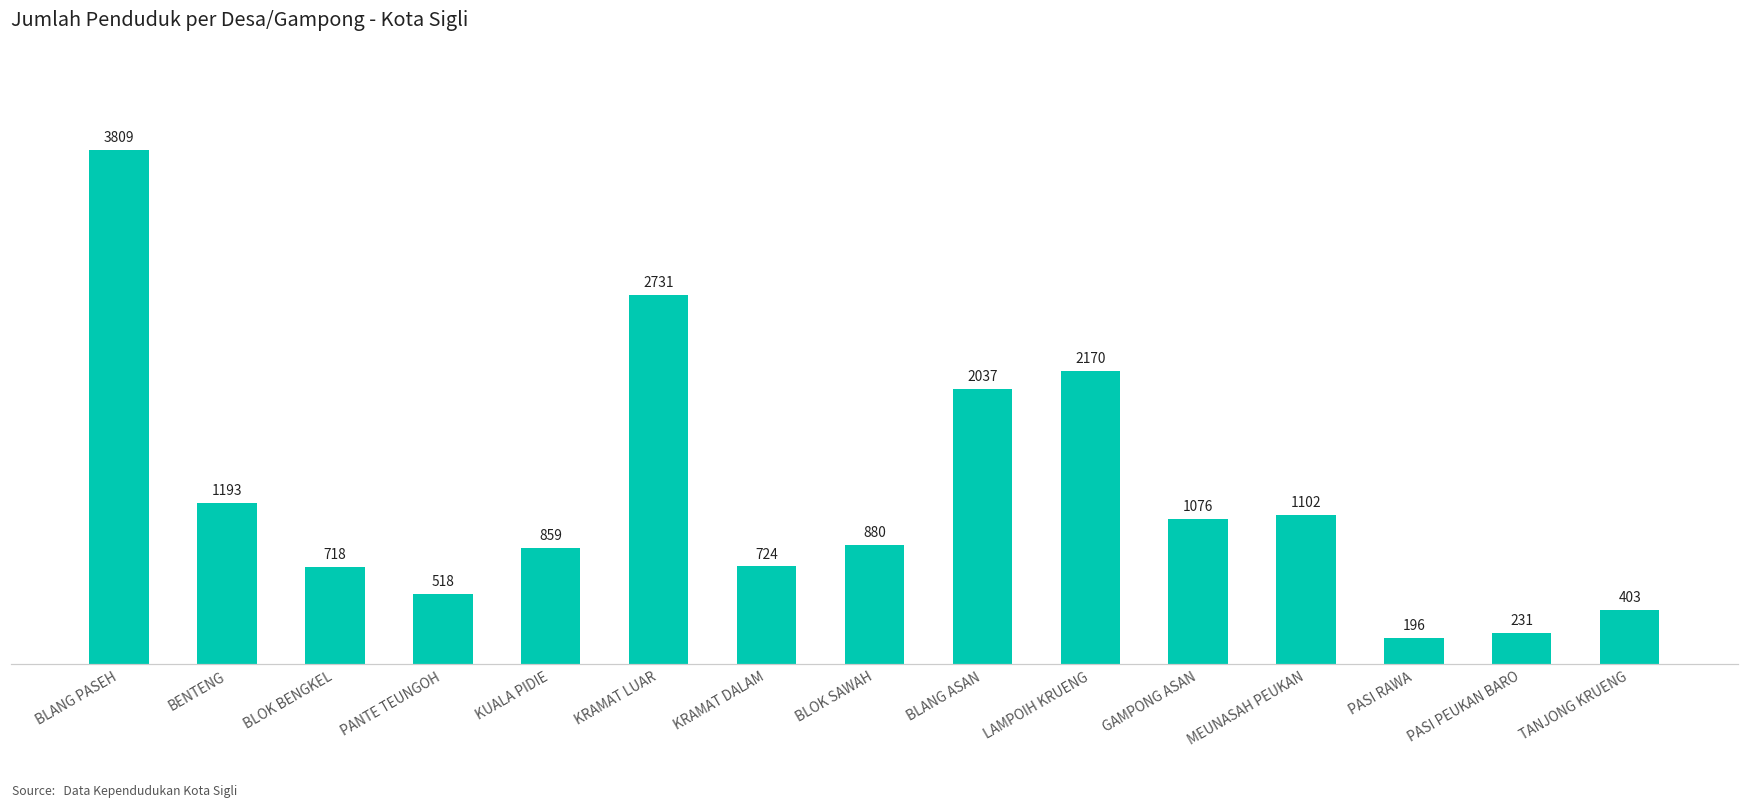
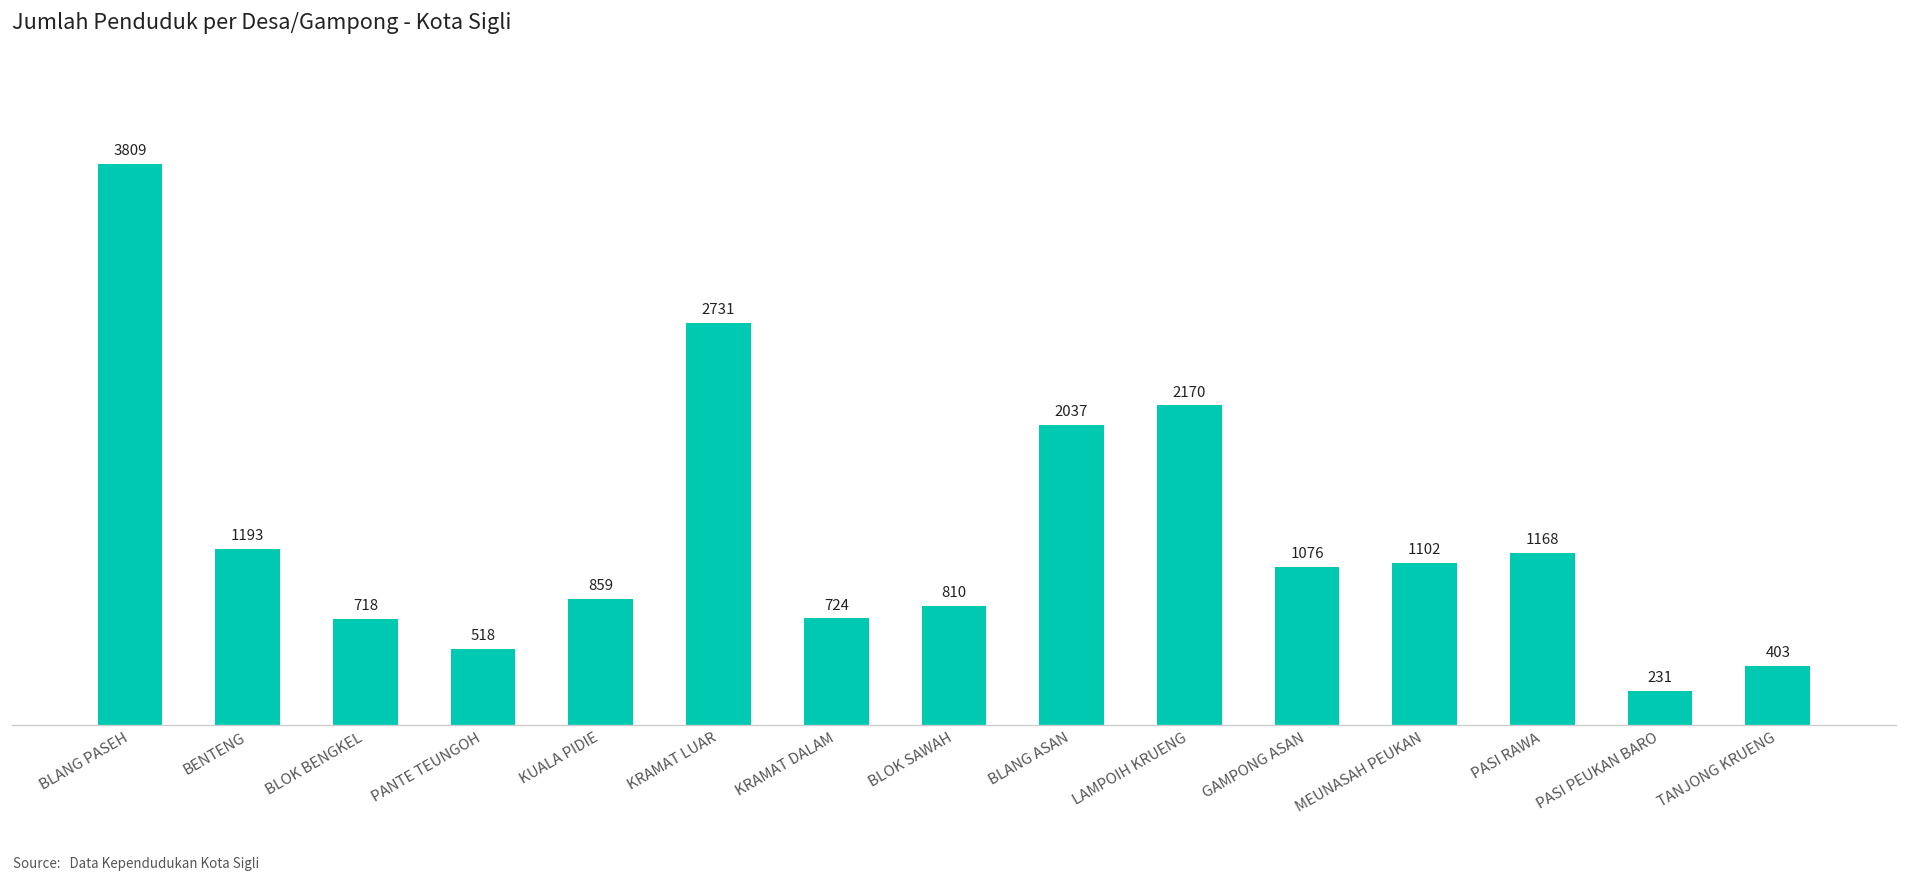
BLOK SAWAH: 880 -> 810
PASI RAWA: 196 -> 1168
